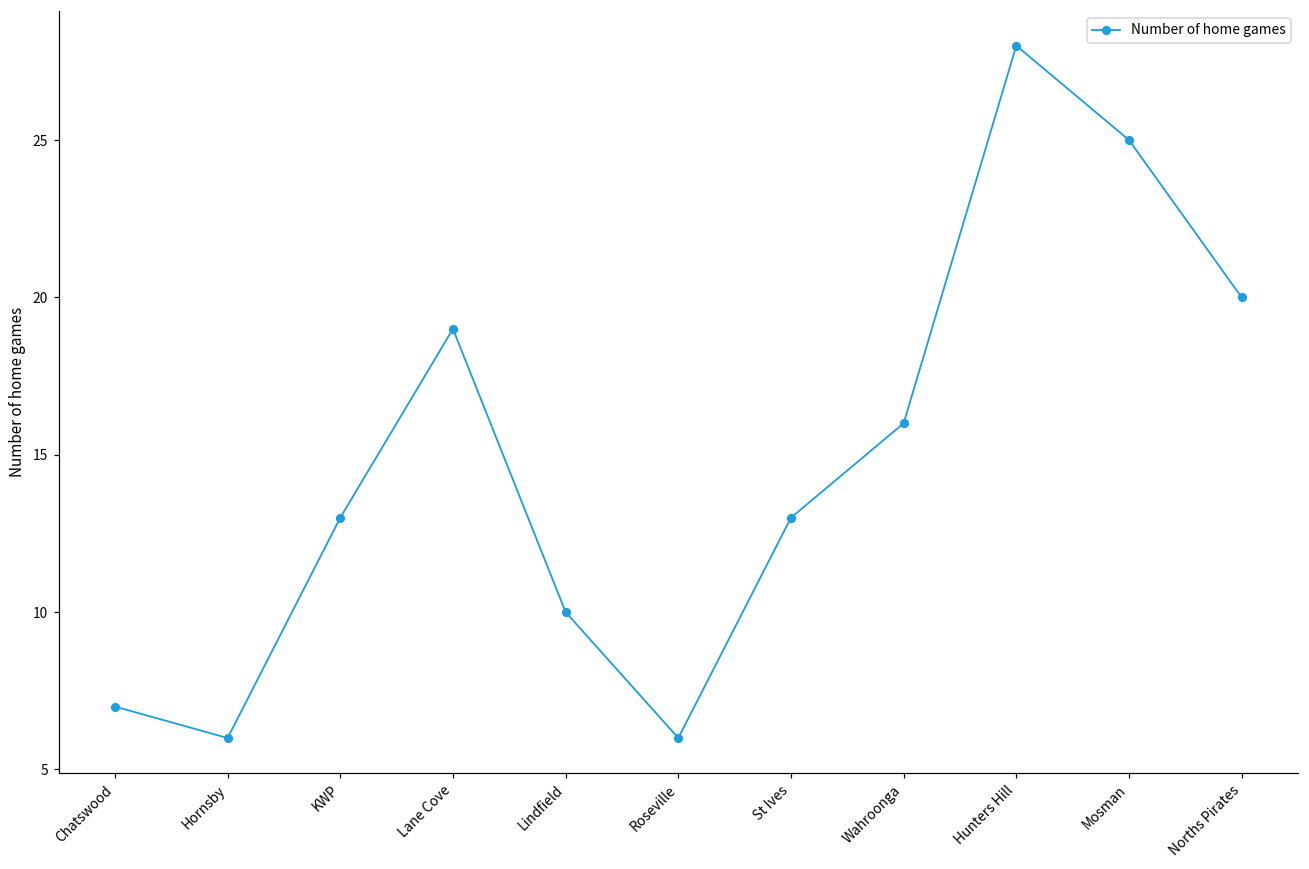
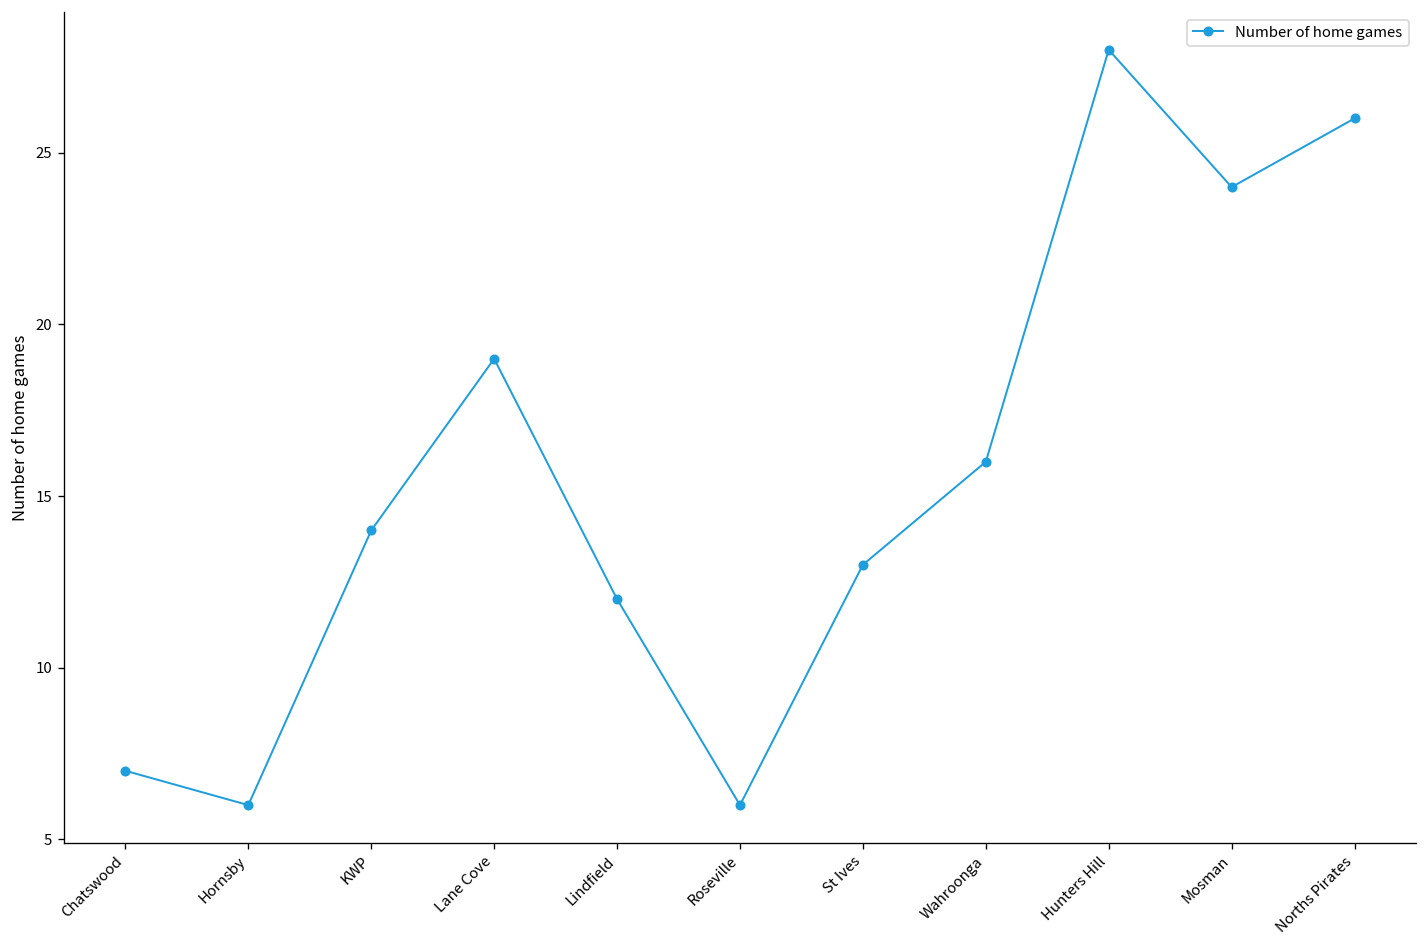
KWP: 13 -> 14
Lindfield: 10 -> 12
Mosman: 25 -> 24
Norths Pirates: 20 -> 26
